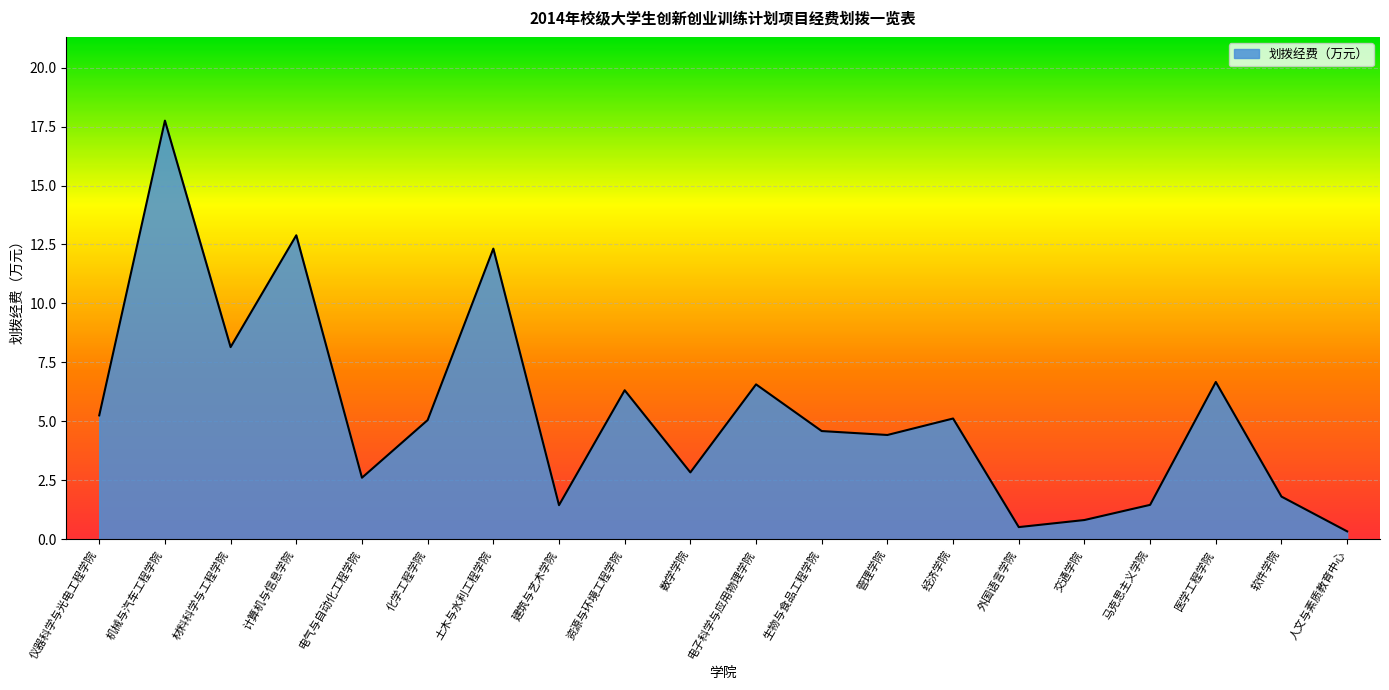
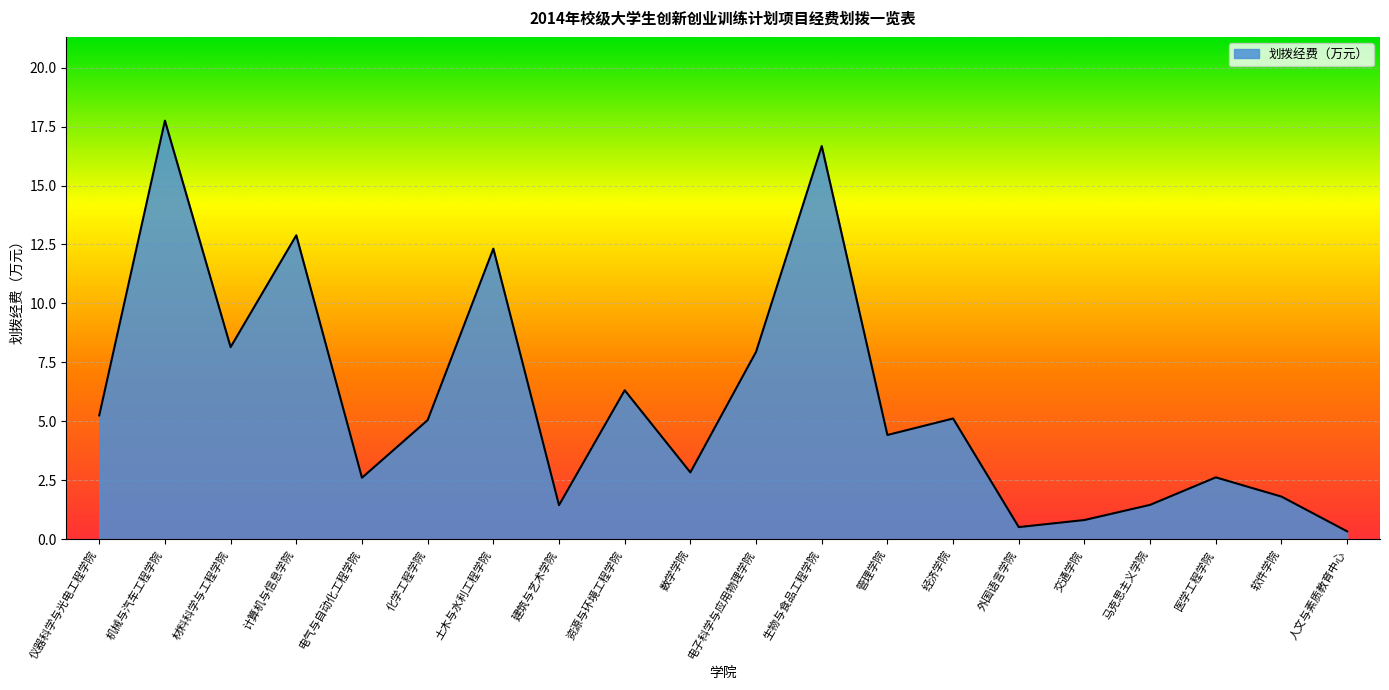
电子科学与应用物理学院: 6.6 -> 8.0
生物与食品工程学院: 4.6 -> 16.7
医学工程学院: 6.7 -> 2.6
